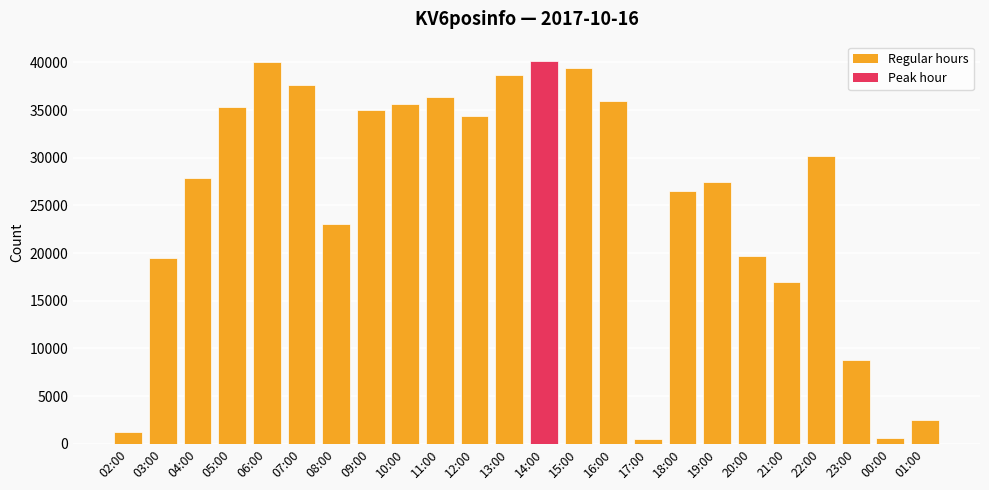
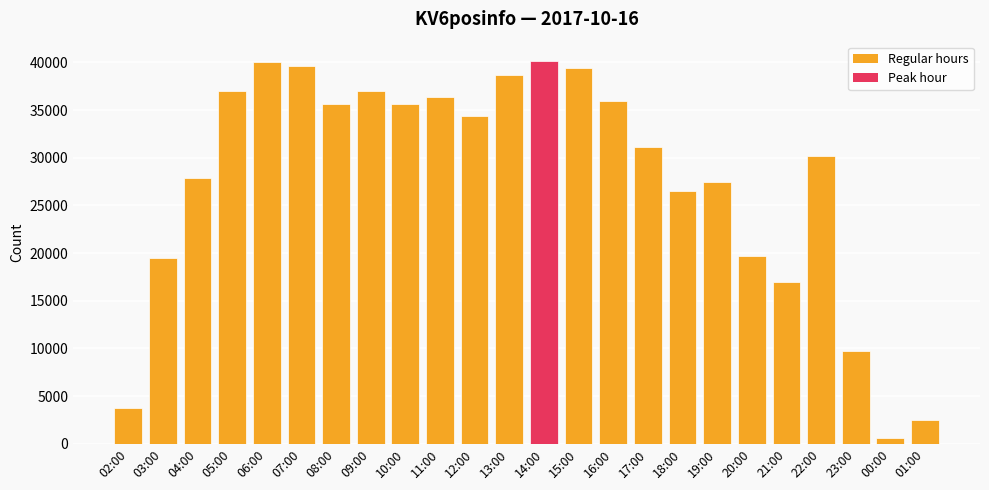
02:00: 1000 -> 4000
05:00: 35000 -> 37000
07:00: 38000 -> 40000
08:00: 23000 -> 36000
09:00: 35000 -> 37000
17:00: 1000 -> 31000
23:00: 9000 -> 10000
